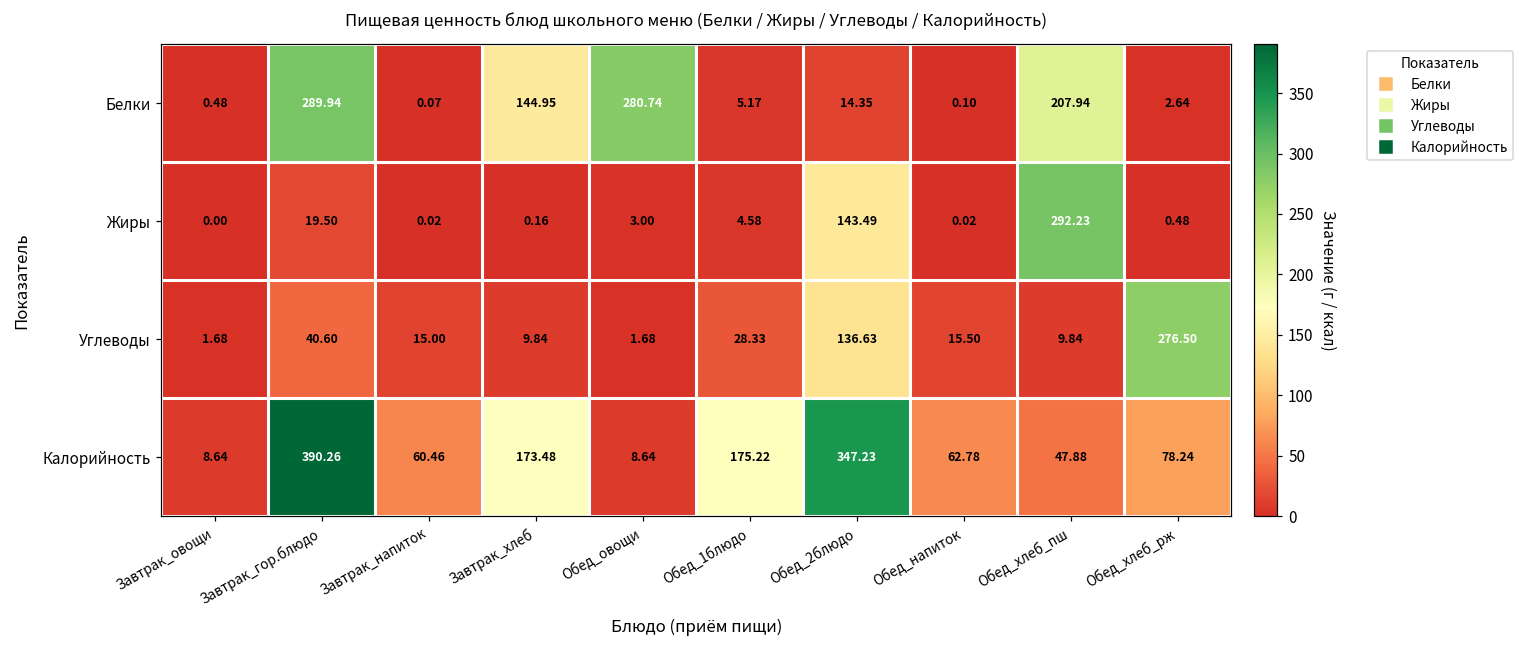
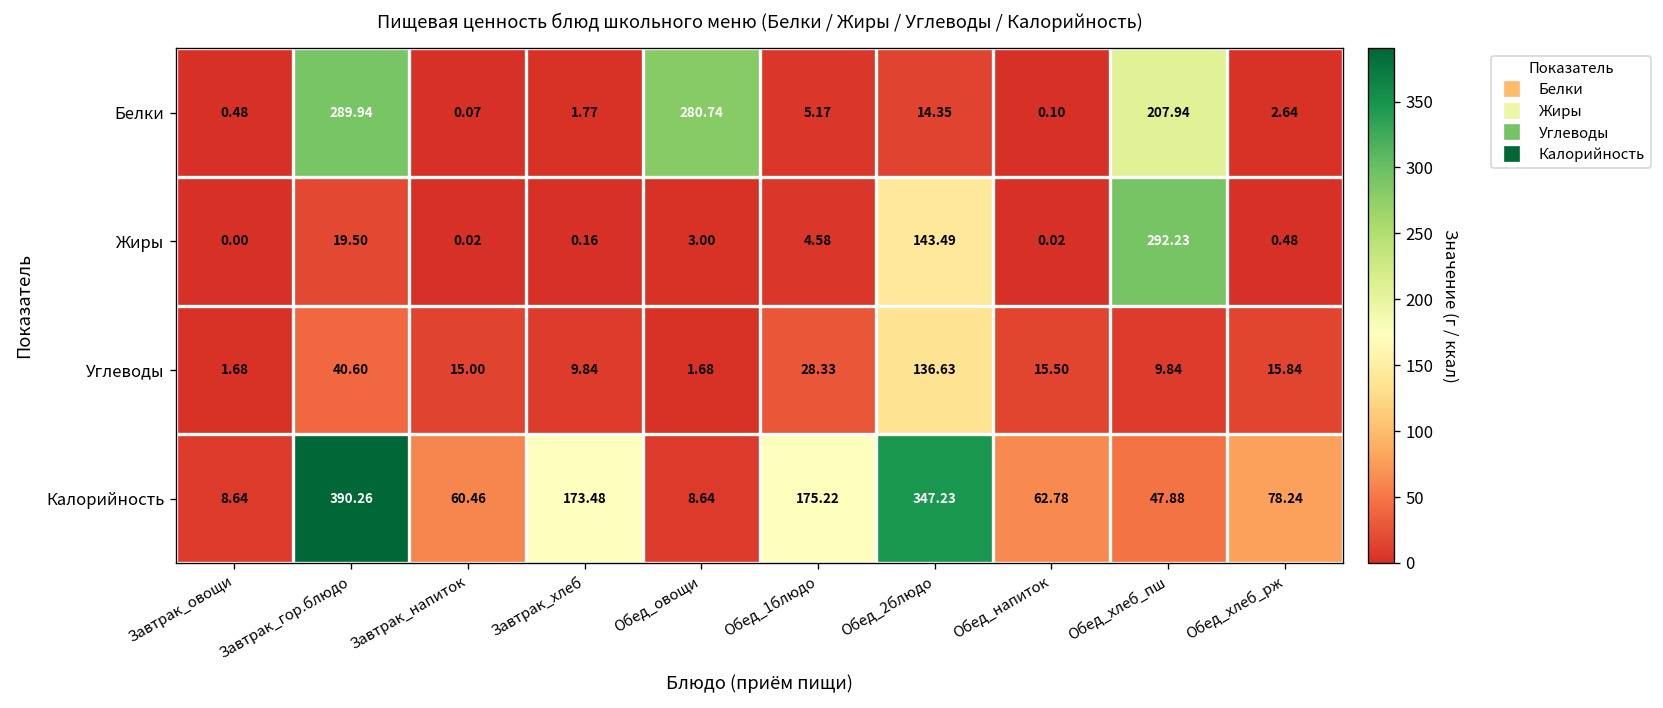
Белки, Завтрак_хлеб: 144.95 -> 1.77
Углеводы, Обед_хлеб_рж: 276.50 -> 15.84
